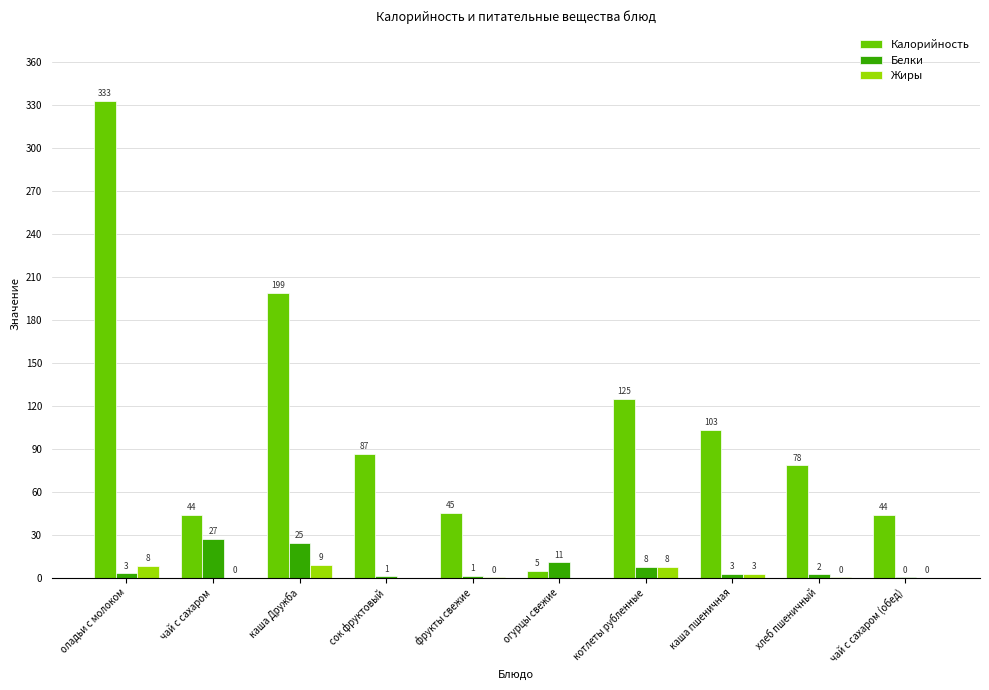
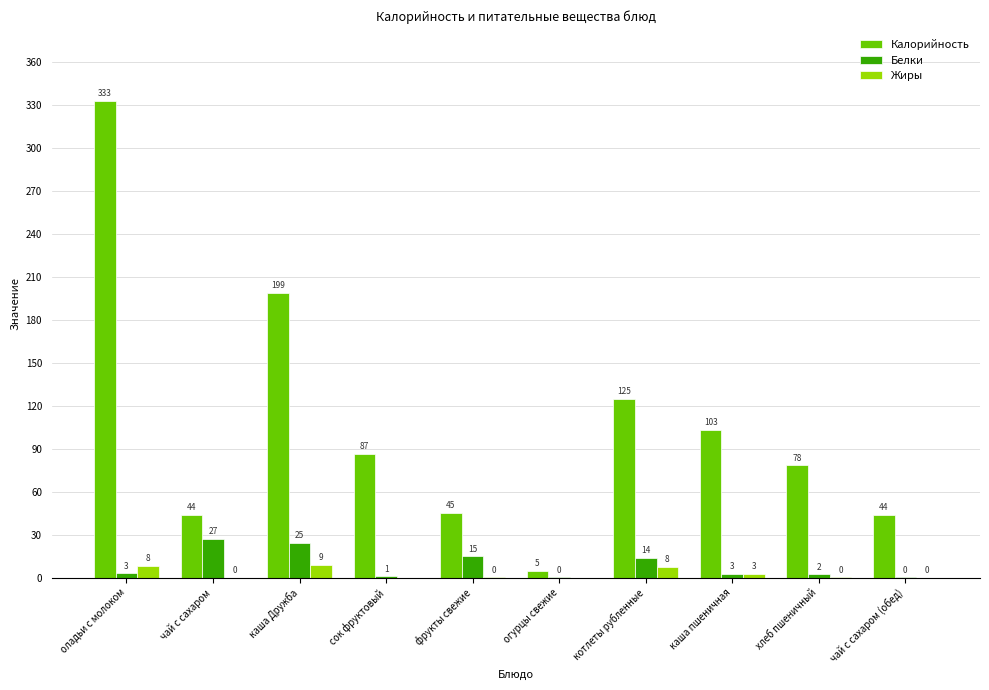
Белки, фрукты свежие: 1 -> 15
Белки, огурцы свежие: 11 -> 0
Белки, котлеты рубленные: 8 -> 14
